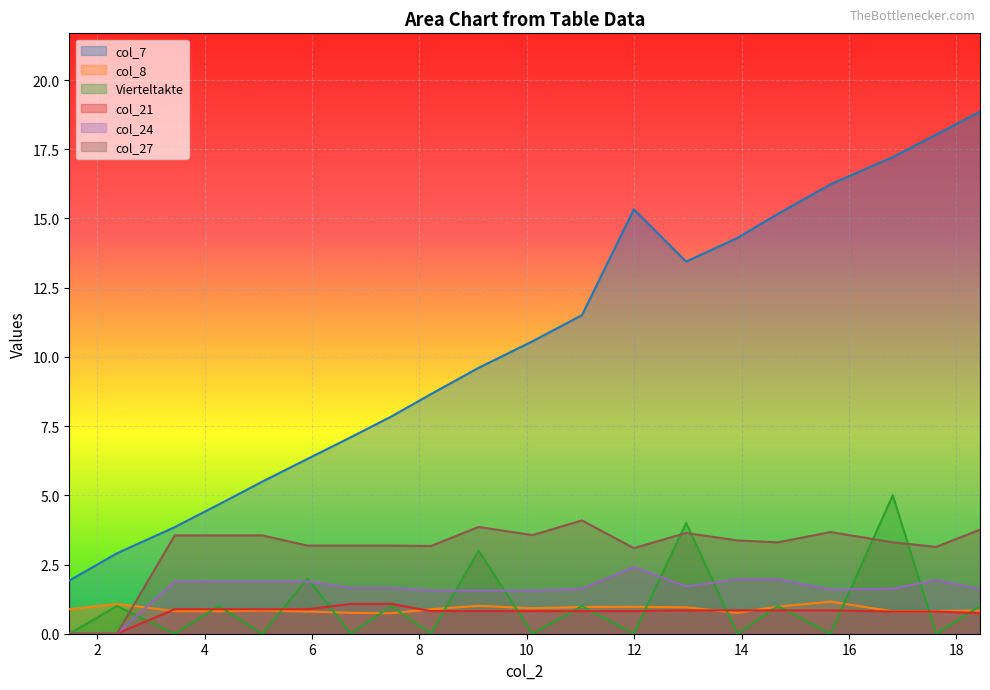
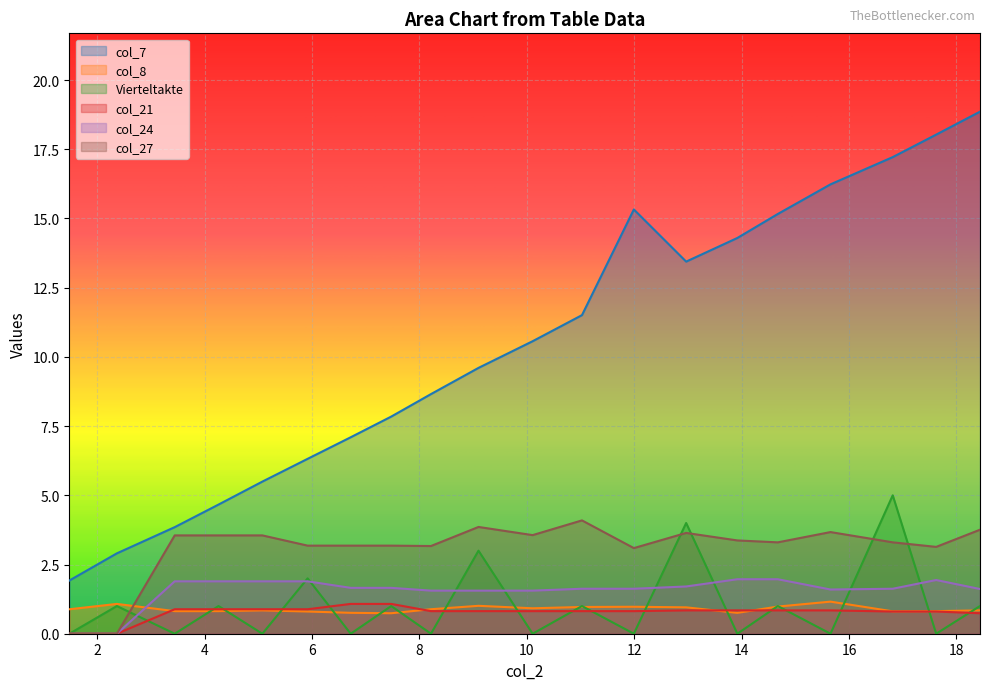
col_24, 12: 2.4 -> 1.6
